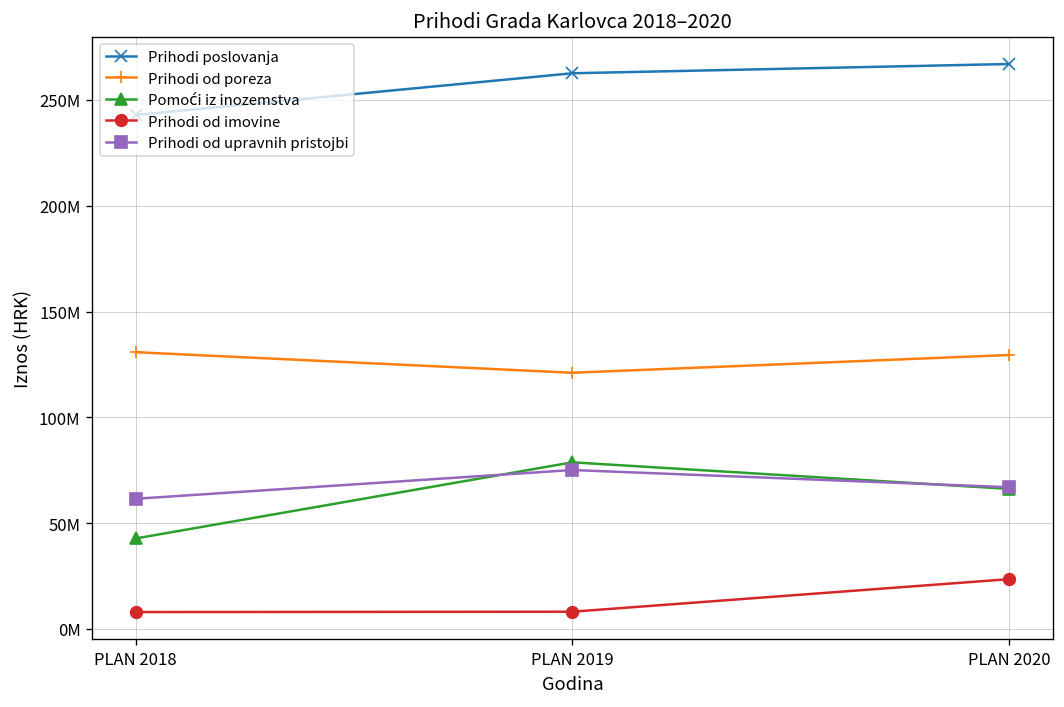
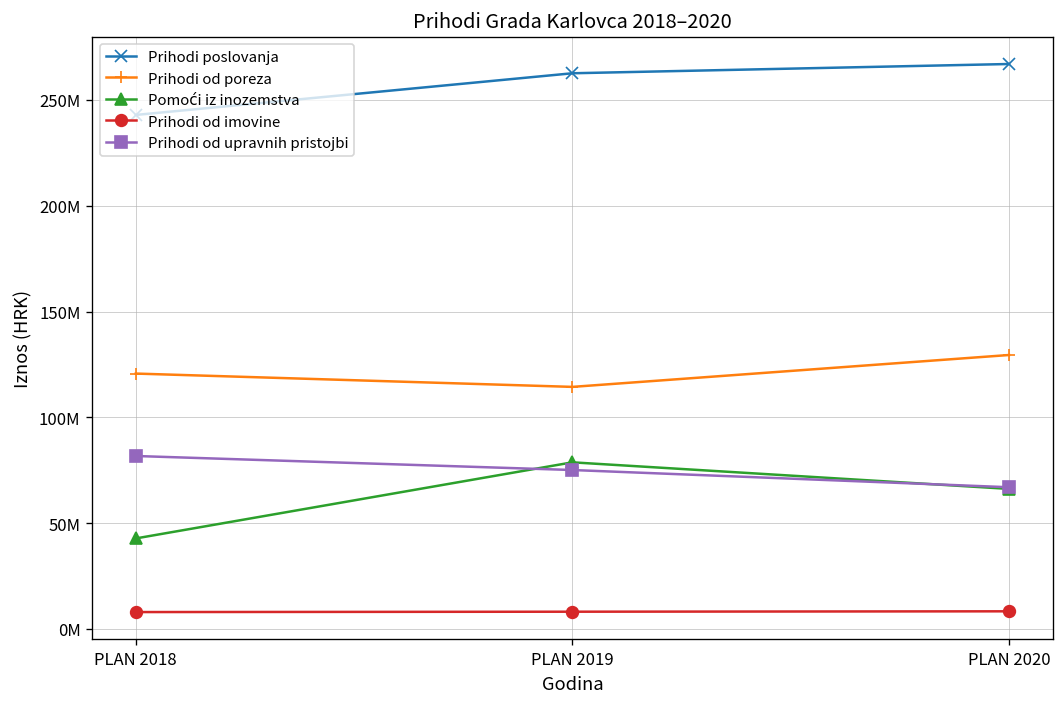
Prihodi od poreza, PLAN 2018: 131000000 -> 121000000
Prihodi od upravnih pristojbi, PLAN 2018: 62000000 -> 82000000
Prihodi od poreza, PLAN 2019: 121000000 -> 114000000
Prihodi od imovine, PLAN 2020: 24000000 -> 8000000
